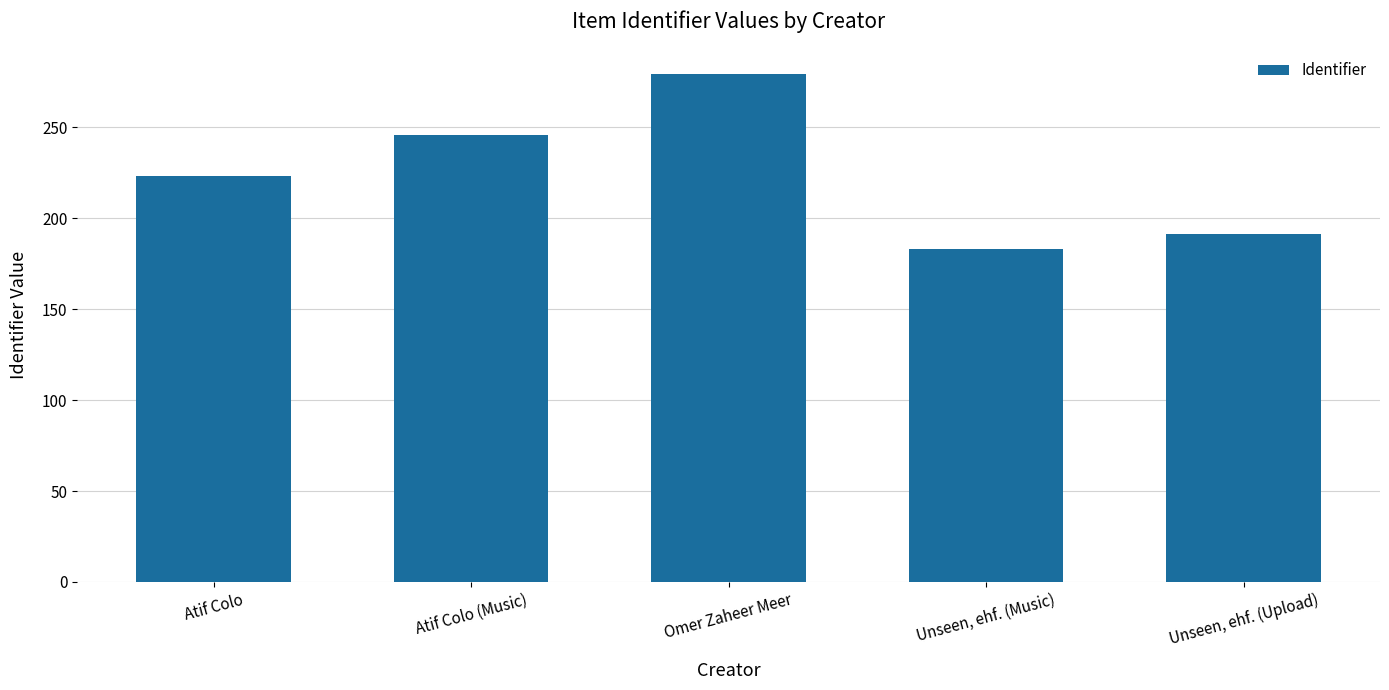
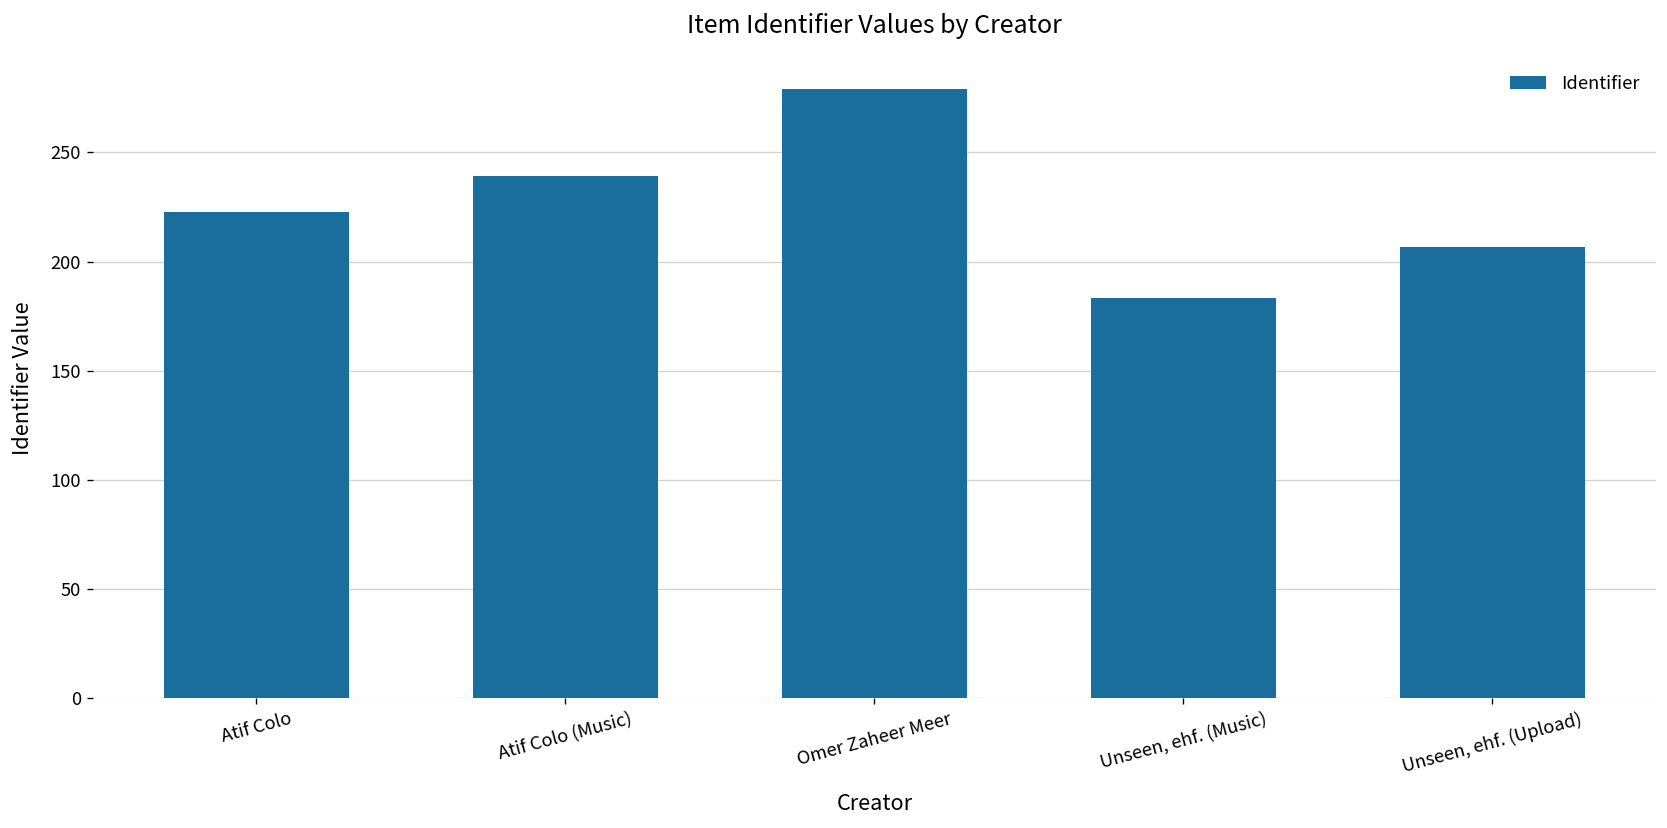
Atif Colo (Music): 246 -> 239
Unseen, ehf. (Upload): 191 -> 207
